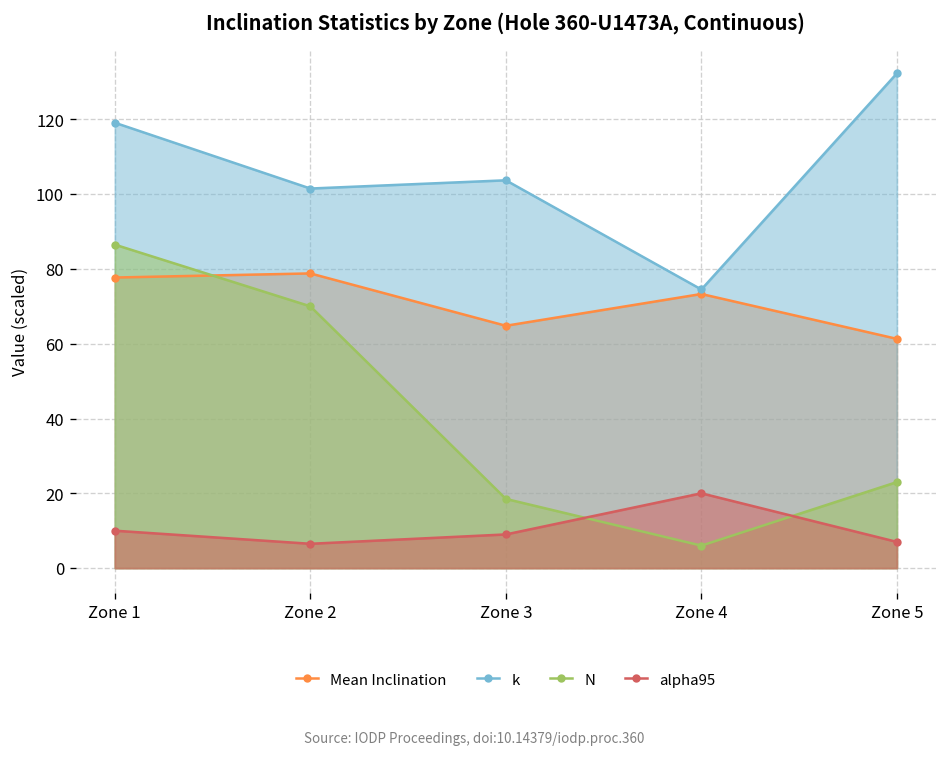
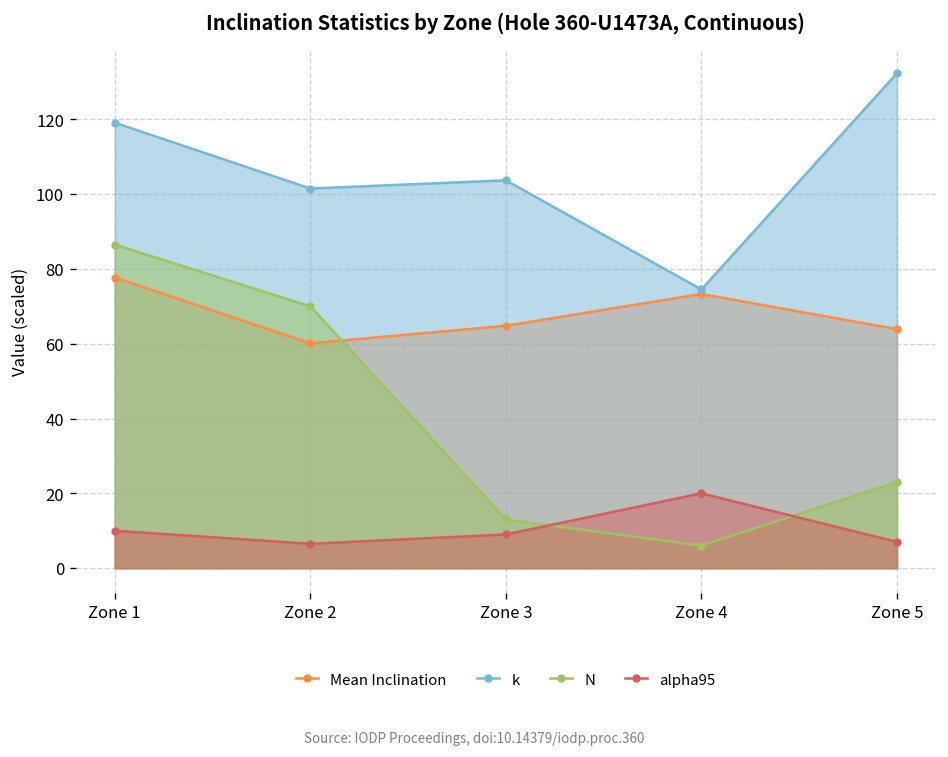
Mean Inclination, Zone 2: 79 -> 60
N, Zone 3: 19 -> 13
Mean Inclination, Zone 5: 61 -> 64
